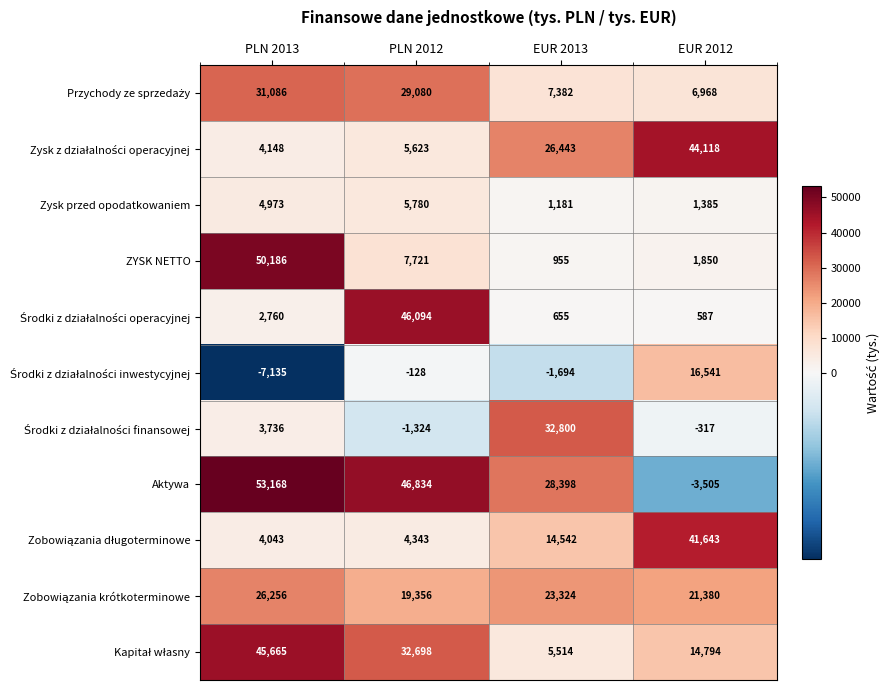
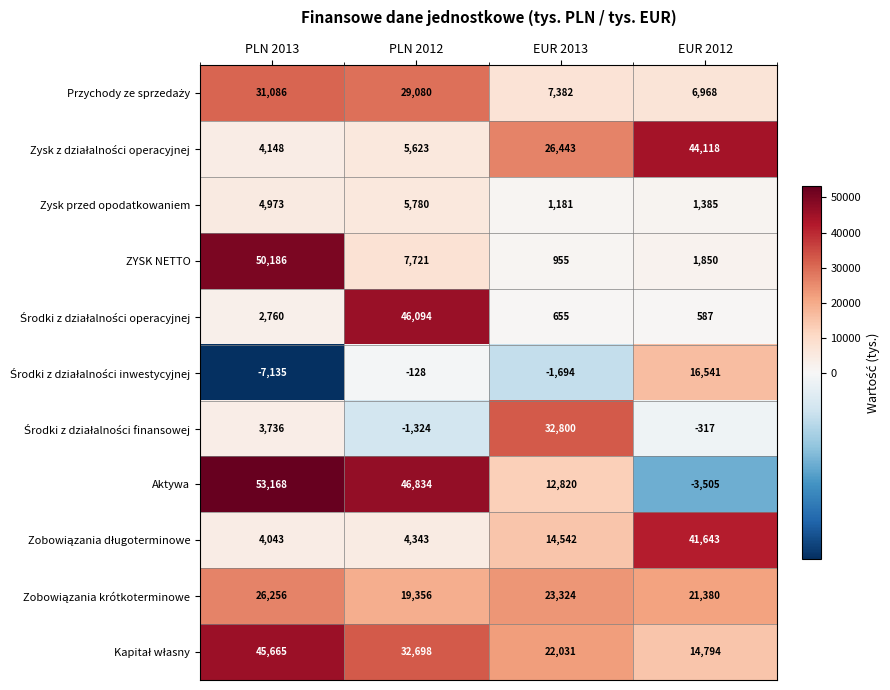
Aktywa, EUR 2013: 28,398 -> 12,820
Kapitał własny, EUR 2013: 5,514 -> 22,031
